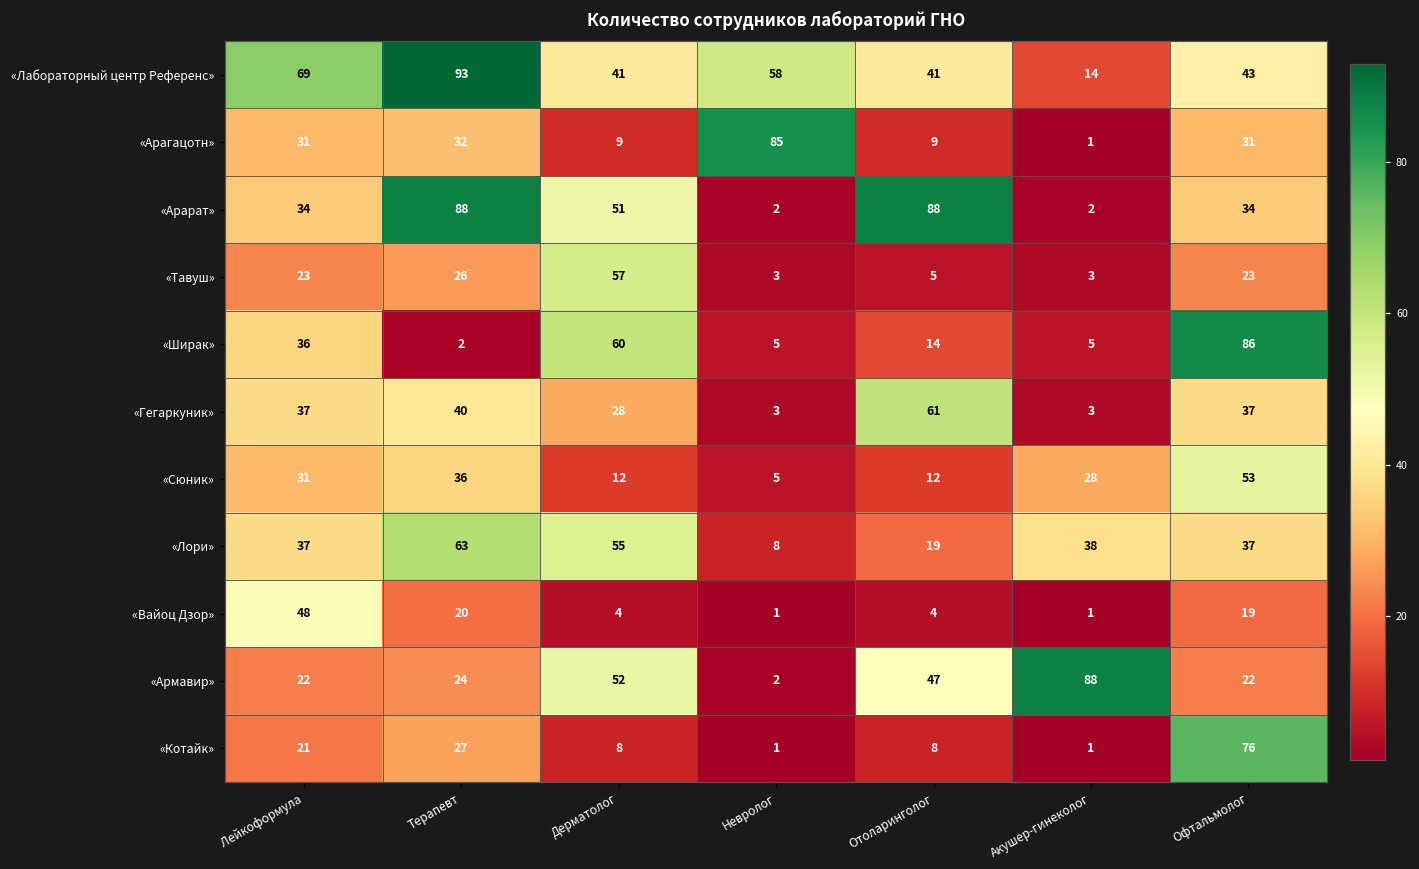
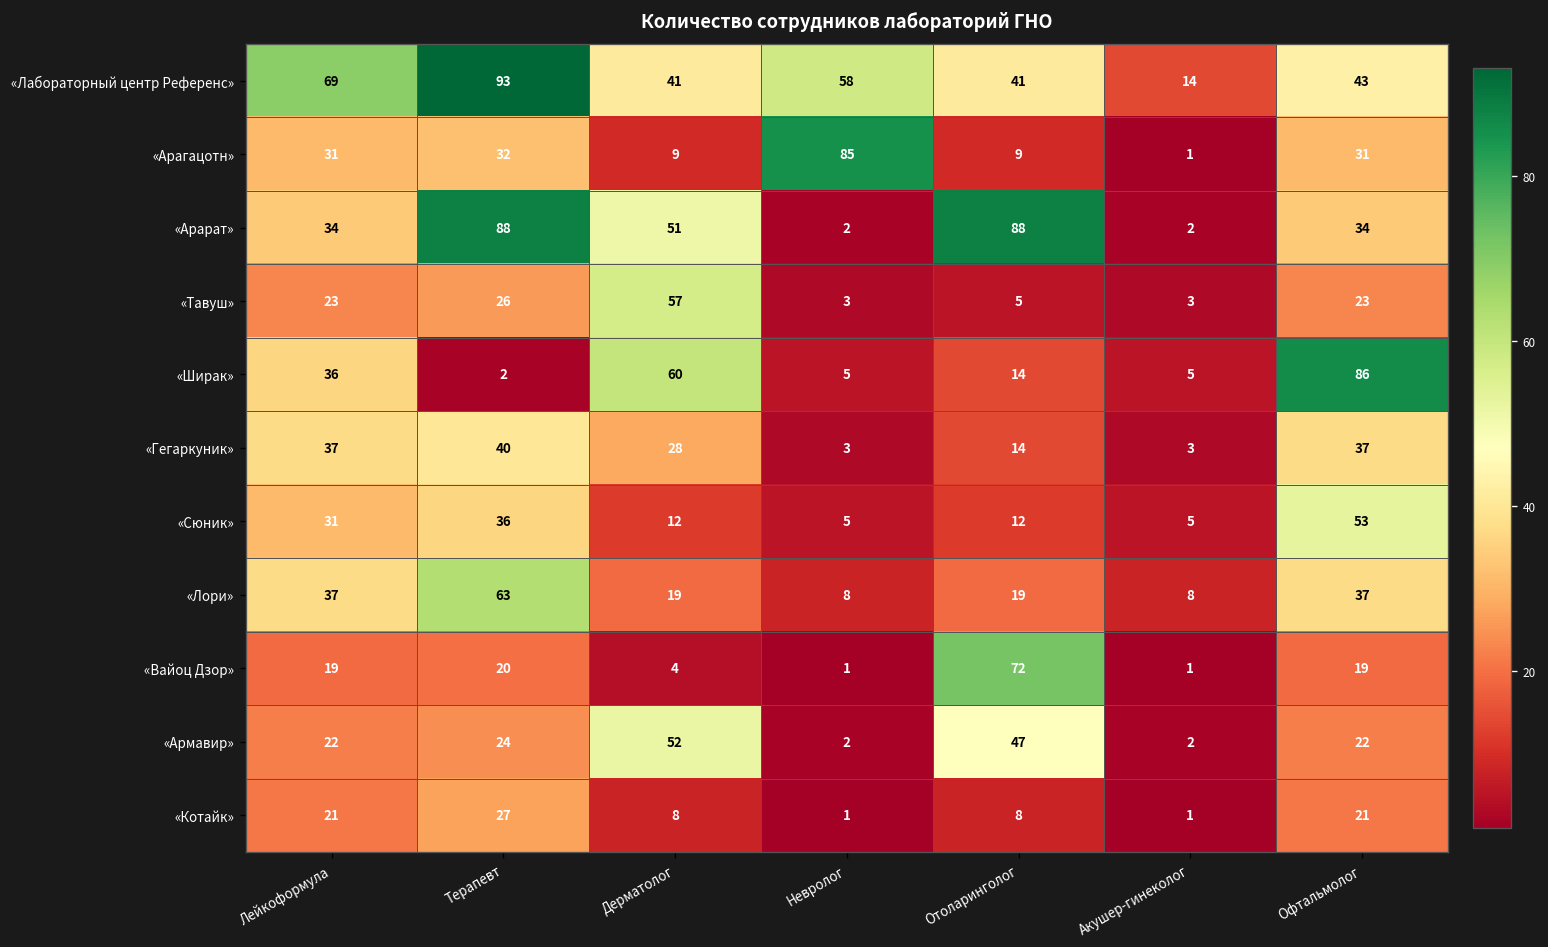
«Гегаркуник», Отоларинголог: 61 -> 14
«Сюник», Акушер-гинеколог: 28 -> 5
«Лори», Дерматолог: 55 -> 19
«Лори», Акушер-гинеколог: 38 -> 8
«Вайоц Дзор», Лейкоформула: 48 -> 19
«Вайоц Дзор», Отоларинголог: 4 -> 72
«Армавир», Акушер-гинеколог: 88 -> 2
«Котайк», Офтальмолог: 76 -> 21
